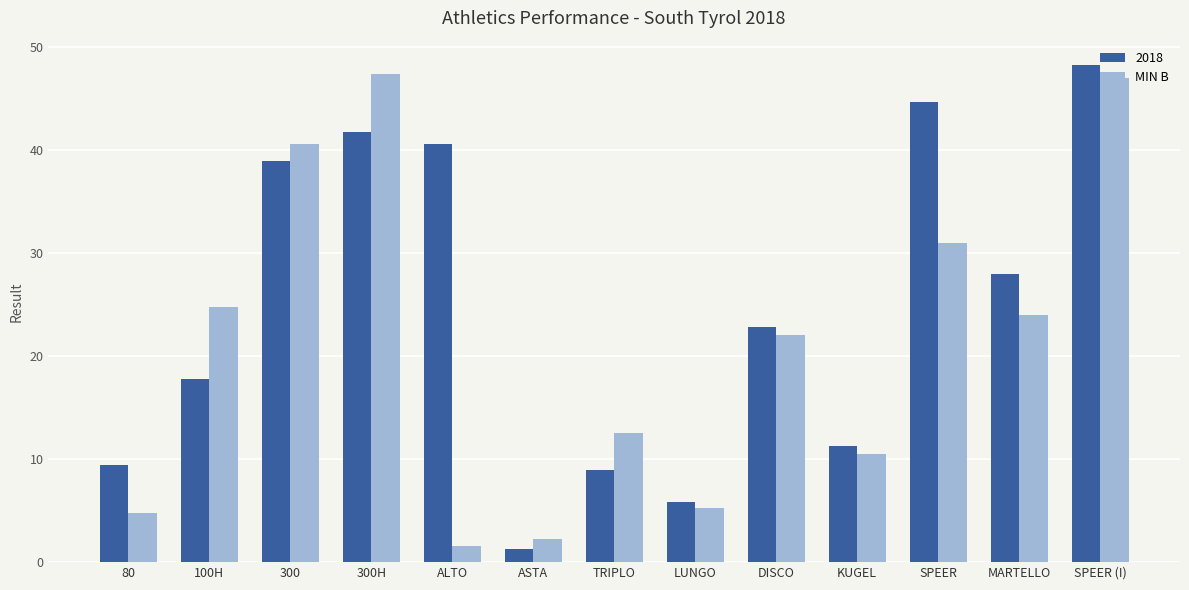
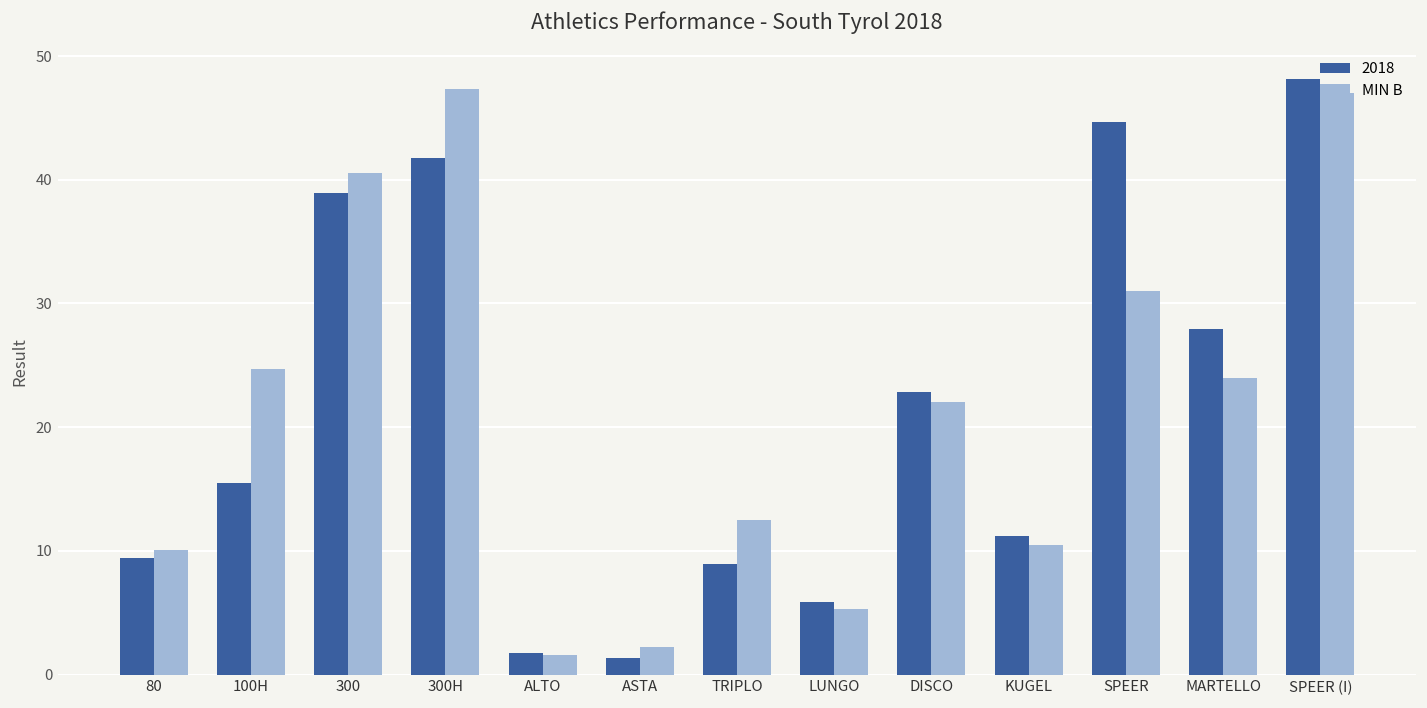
MIN B, 80: 4.8 -> 10.0
2018, 100H: 17.8 -> 15.5
2018, ALTO: 40.6 -> 1.7
